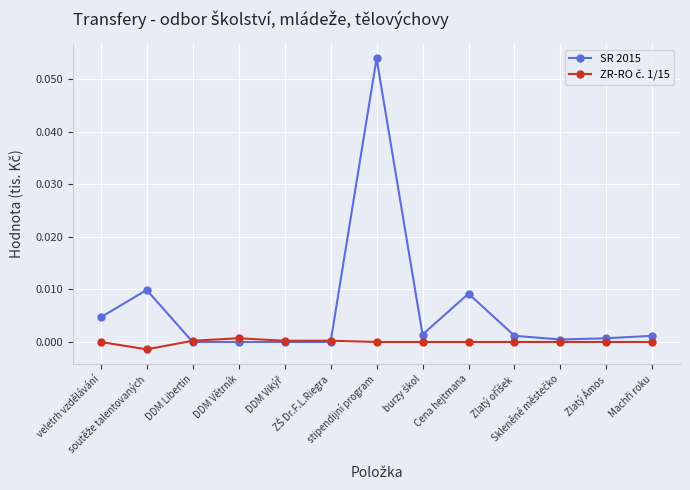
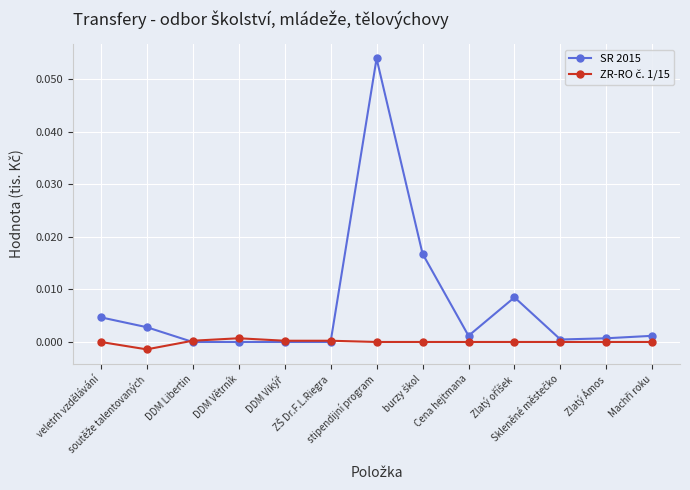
SR 2015, soutěže talentovaných: 0.010 -> 0.003
SR 2015, burzy škol: 0.001 -> 0.017
SR 2015, Cena hejtmana: 0.009 -> 0.001
SR 2015, Zlatý oříšek: 0.001 -> 0.008
